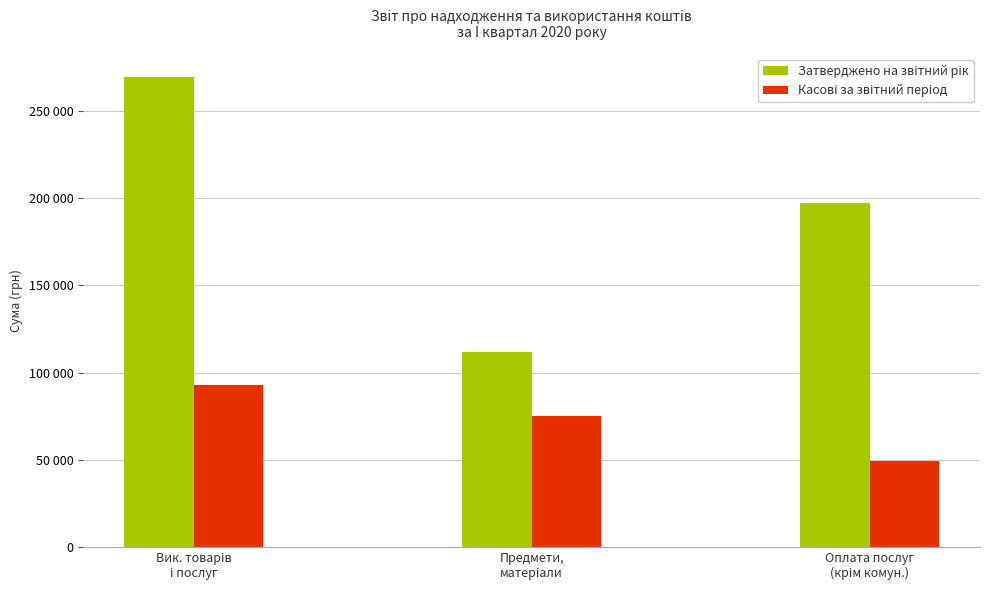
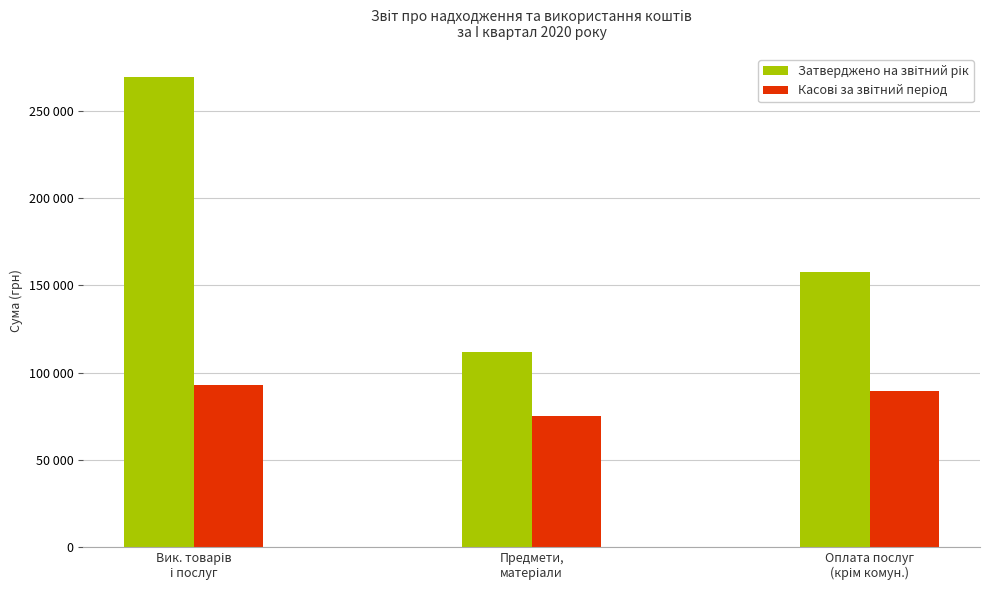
Затверджено на звітний рік, Оплата послуг (крім комун.): 197000 -> 158000
Касові за звітний період, Оплата послуг (крім комун.): 49000 -> 89000
